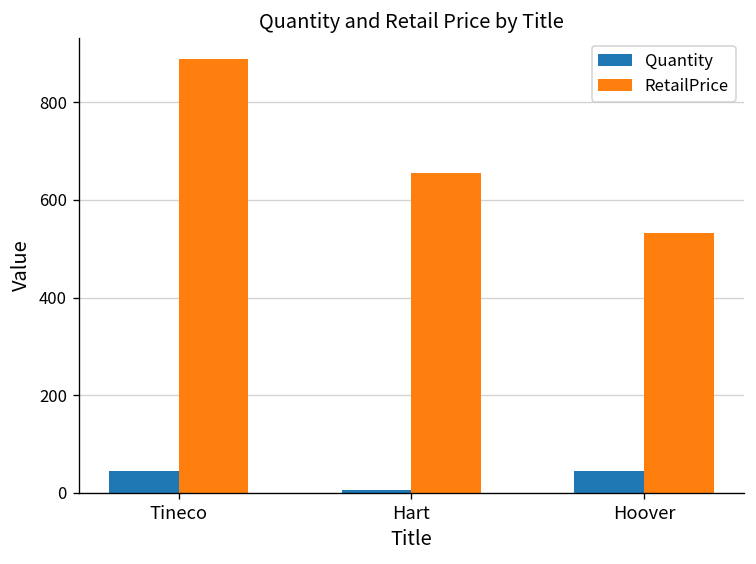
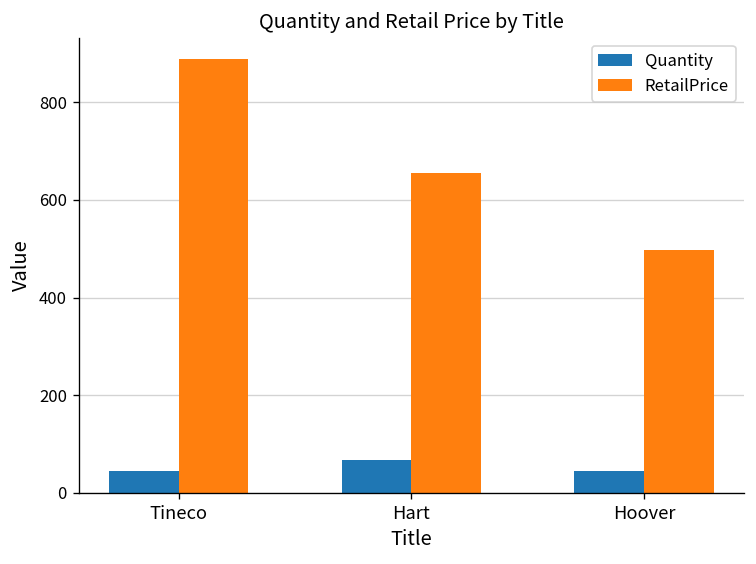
Quantity, Hart: 10 -> 70
RetailPrice, Hoover: 530 -> 500
